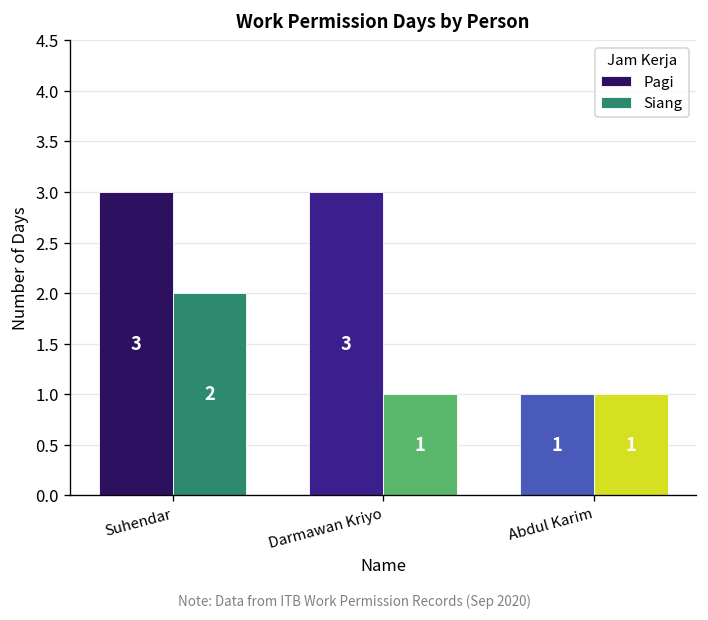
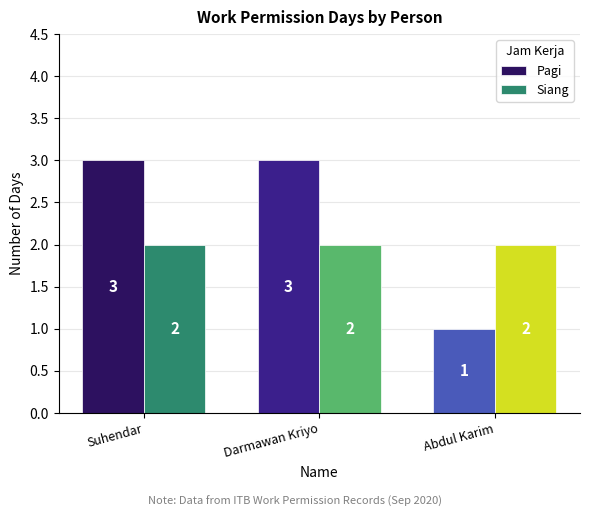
Siang, Darmawan Kriyo: 1 -> 2
Siang, Abdul Karim: 1 -> 2
